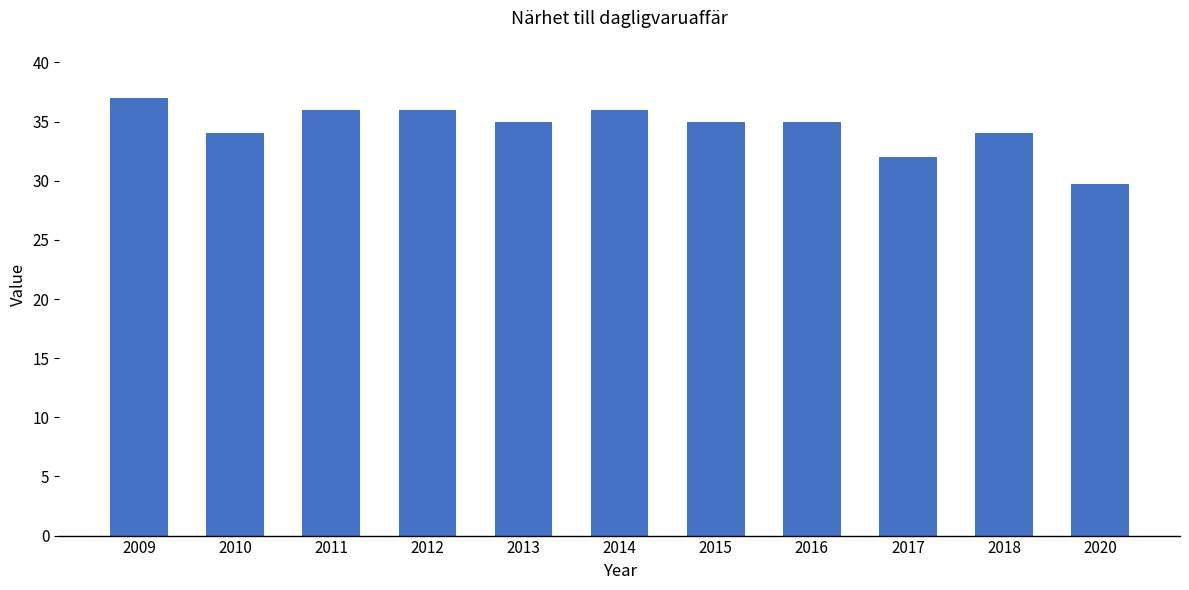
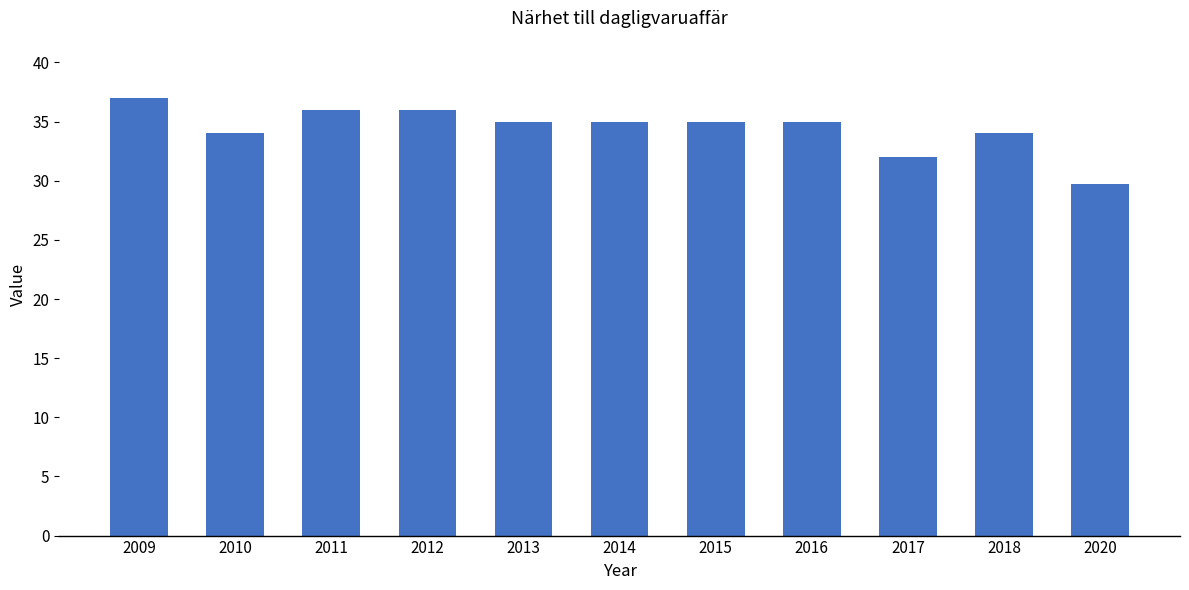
2014: 36 -> 35
